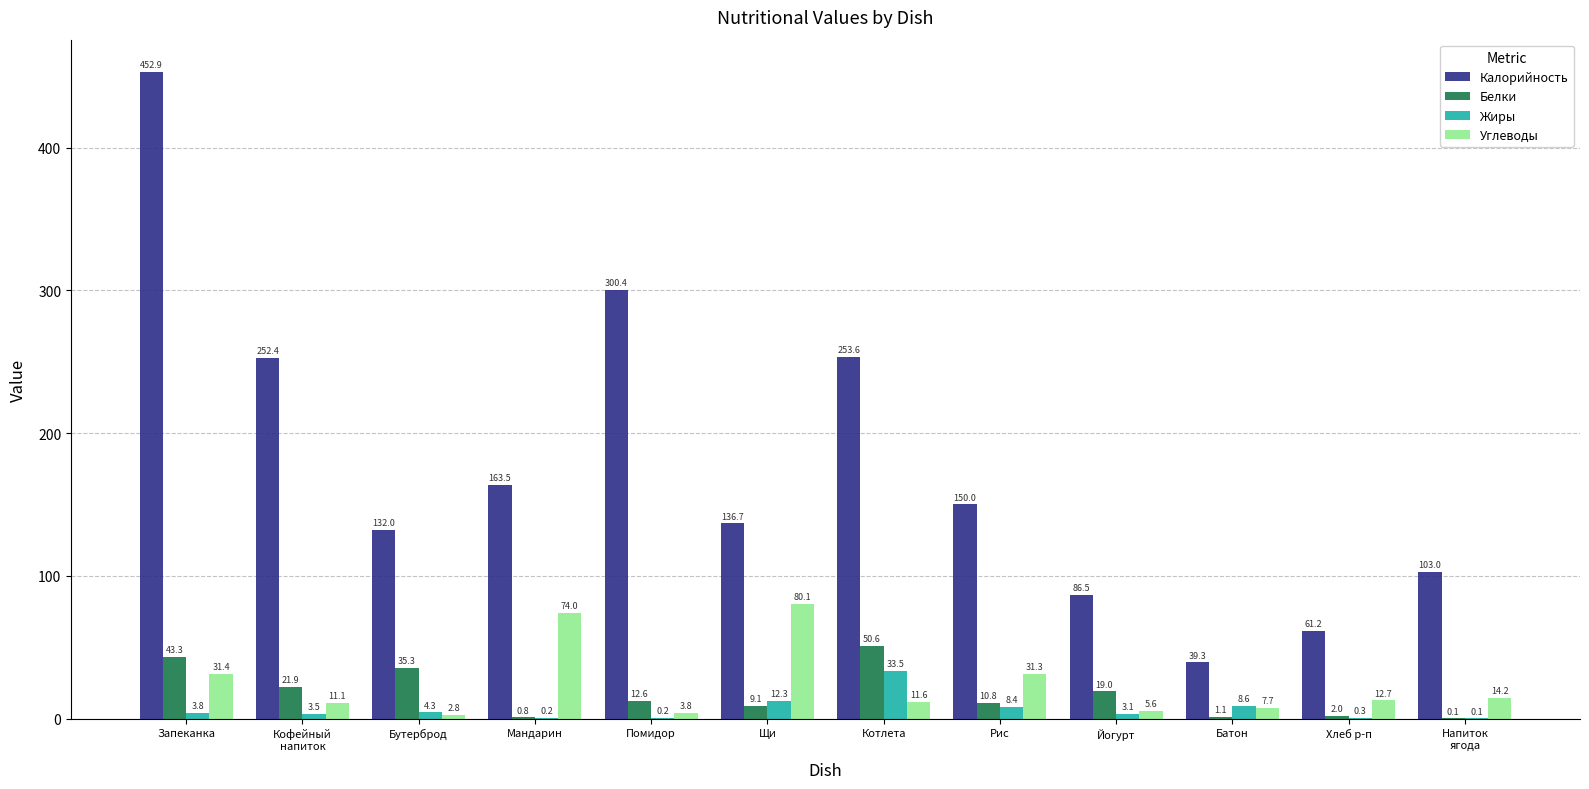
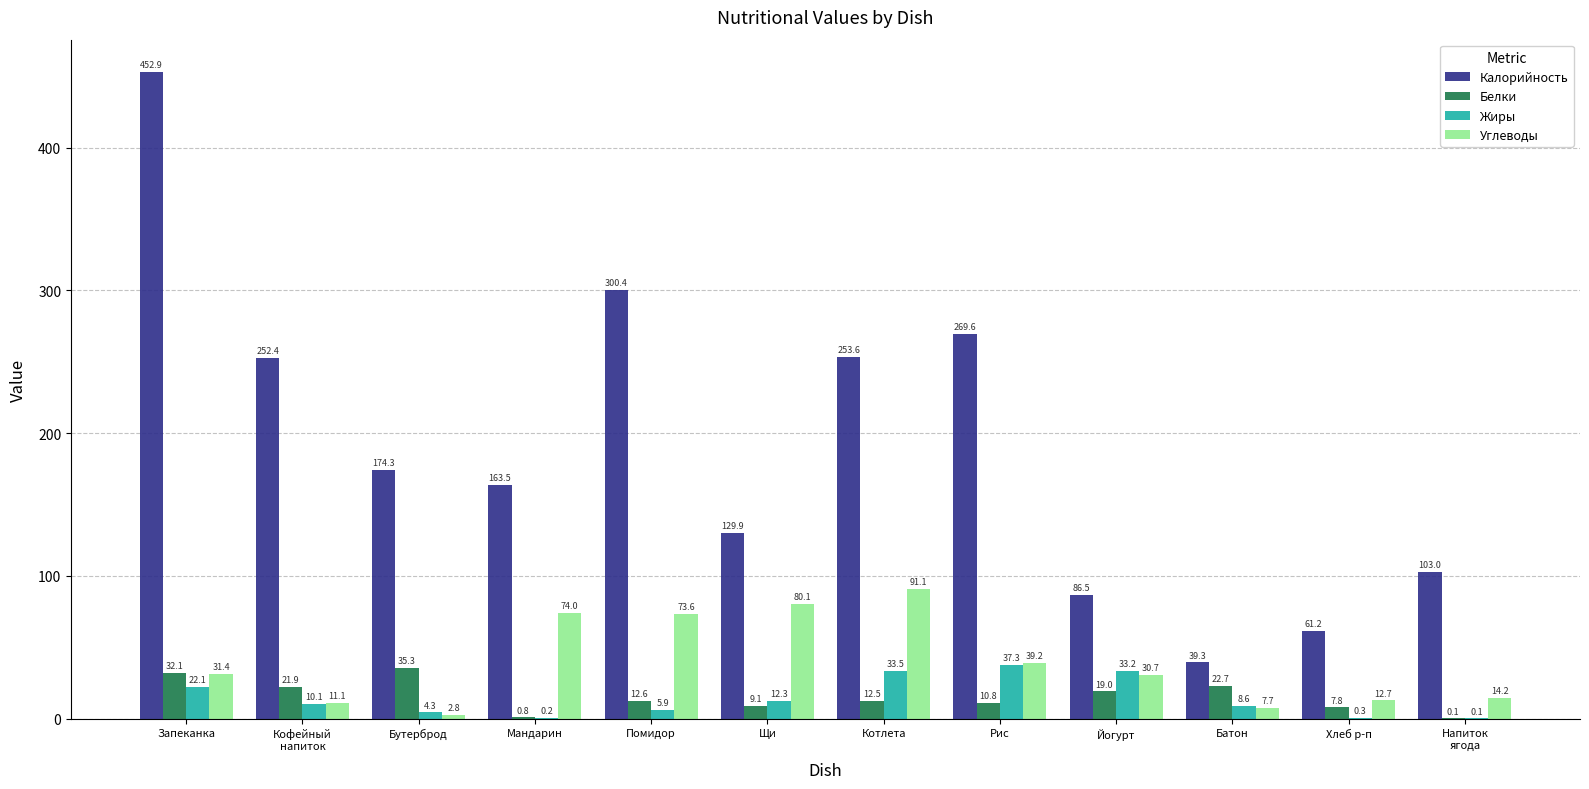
Белки, Запеканка: 43.3 -> 32.1
Жиры, Запеканка: 3.8 -> 22.1
Жиры, Кофейный напиток: 3.5 -> 10.1
Калорийность, Бутерброд: 132.0 -> 174.3
Жиры, Помидор: 0.2 -> 5.9
Углеводы, Помидор: 3.8 -> 73.6
Калорийность, Щи: 136.7 -> 129.9
Белки, Котлета: 50.6 -> 12.5
Углеводы, Котлета: 11.6 -> 91.1
Калорийность, Рис: 150.0 -> 269.6
Жиры, Рис: 8.4 -> 37.3
Углеводы, Рис: 31.3 -> 39.2
Жиры, Йогурт: 3.1 -> 33.2
Углеводы, Йогурт: 5.6 -> 30.7
Белки, Батон: 1.1 -> 22.7
Белки, Хлеб р-п: 2.0 -> 7.8
